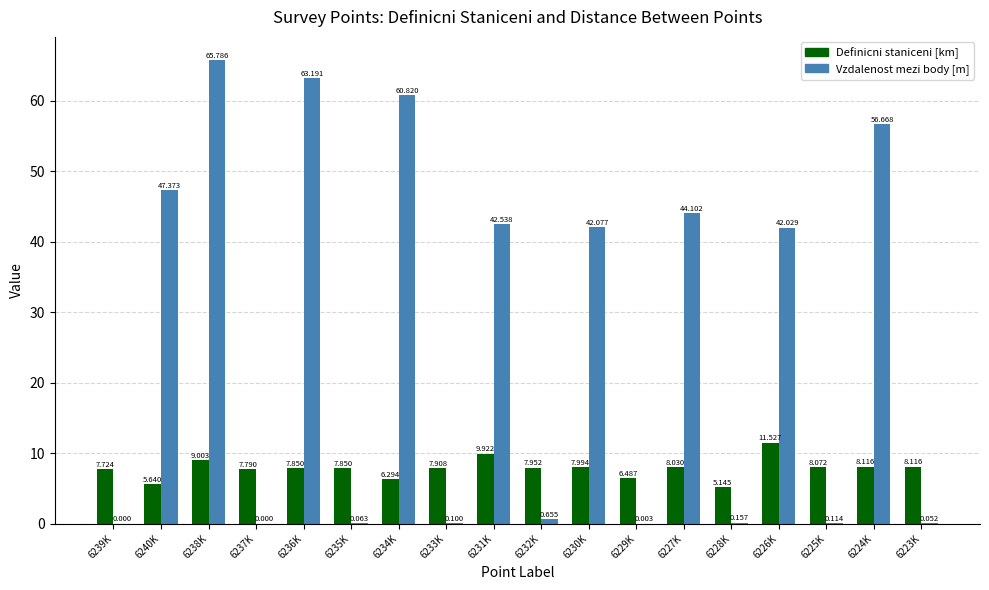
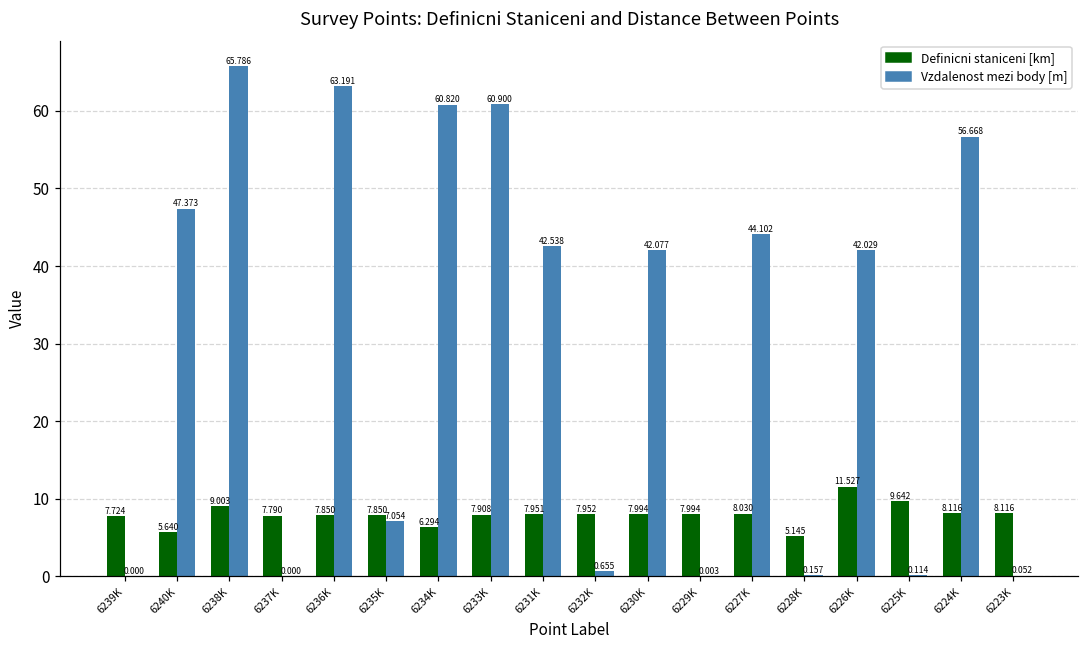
Vzdalenost mezi body [m], 6235K: 0.063 -> 7.054
Vzdalenost mezi body [m], 6233K: 0.100 -> 60.900
Definicni staniceni [km], 6231K: 9.922 -> 7.951
Definicni staniceni [km], 6229K: 6.487 -> 7.994
Definicni staniceni [km], 6225K: 8.072 -> 9.642
